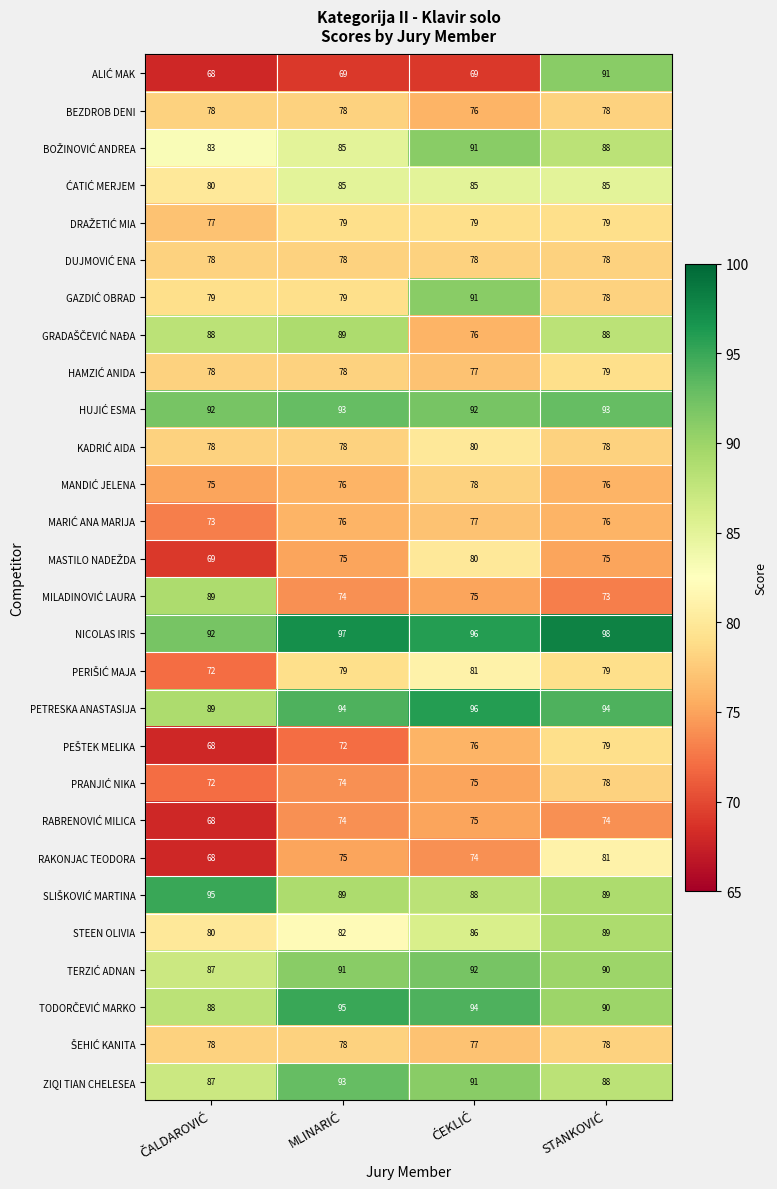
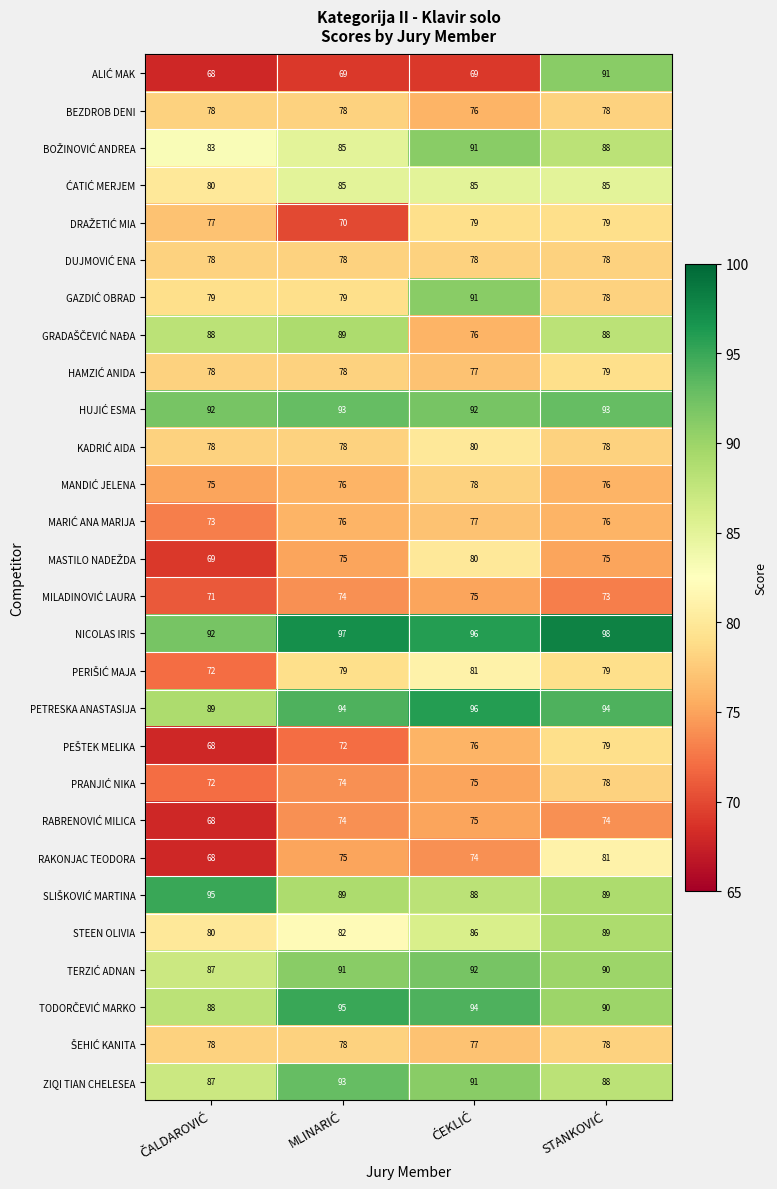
DRAŽETIĆ MIA, MLINARIĆ: 79 -> 70
MILADINOVIĆ LAURA, ČALDAROVIĆ: 89 -> 71
